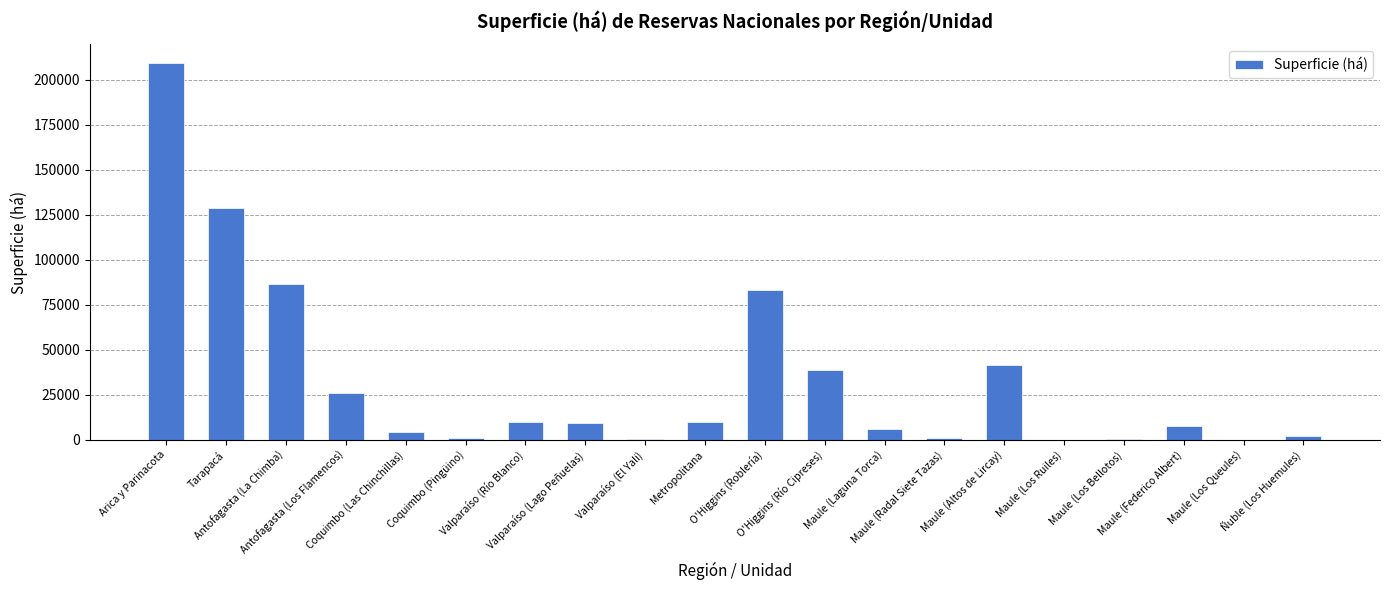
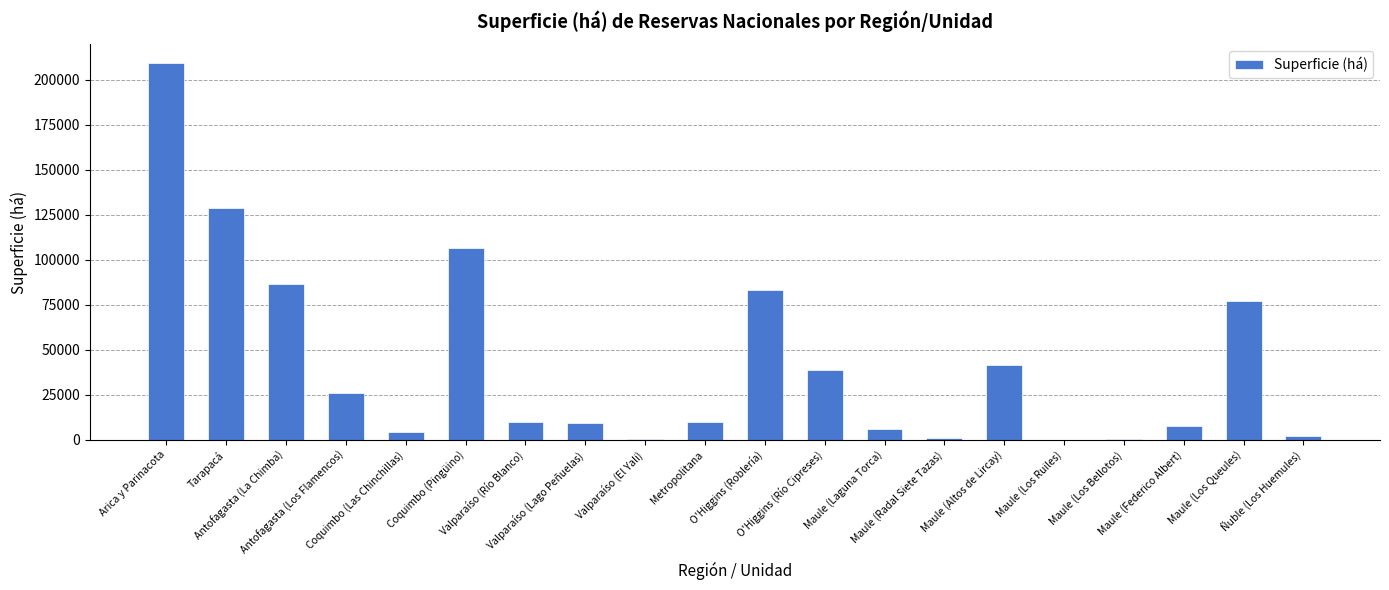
Coquimbo (Pingüino): 1000 -> 107000
Maule (Los Queules): 0 -> 77000
